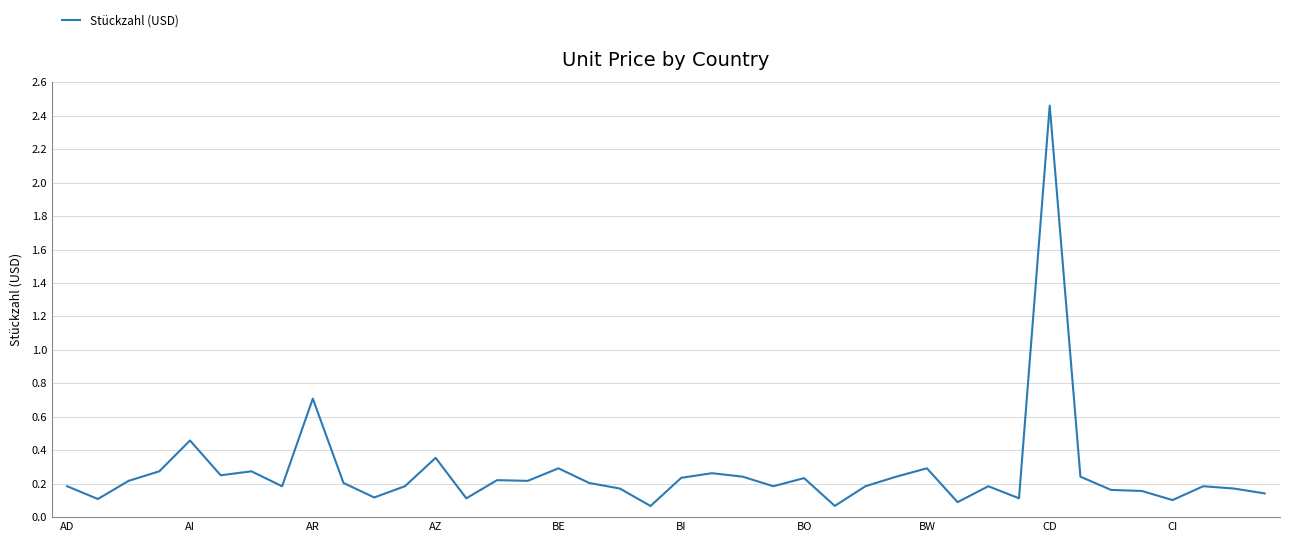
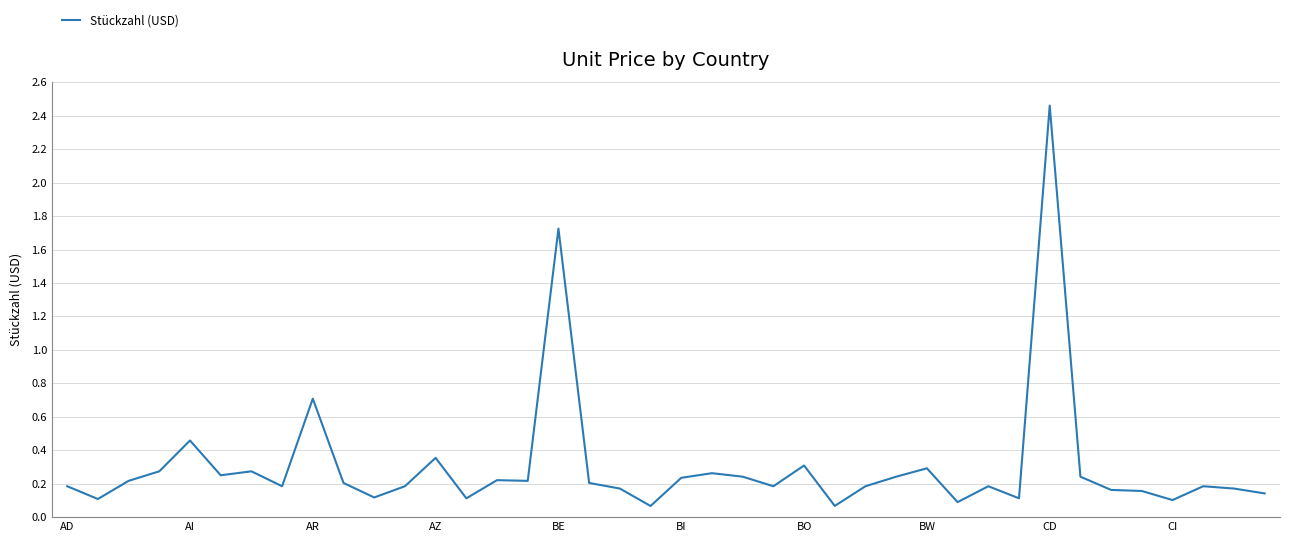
BE: 0.29 -> 1.73
BO: 0.23 -> 0.31
